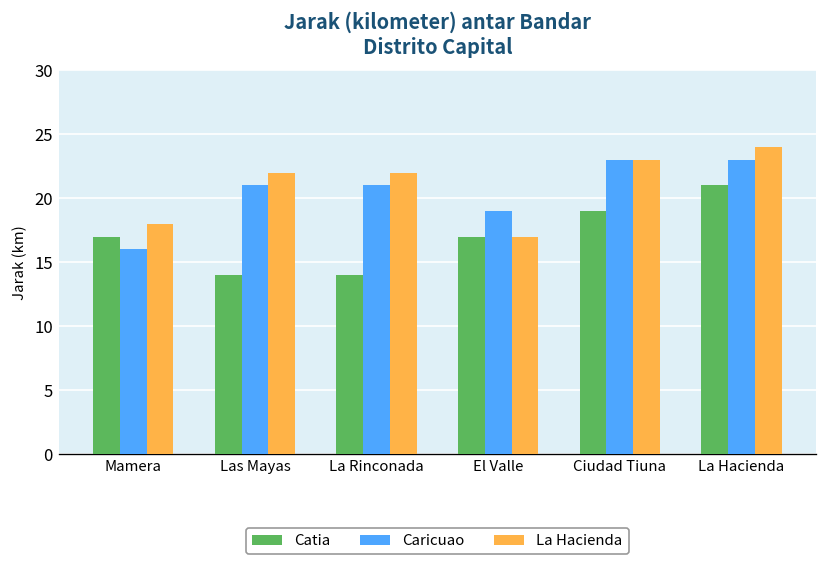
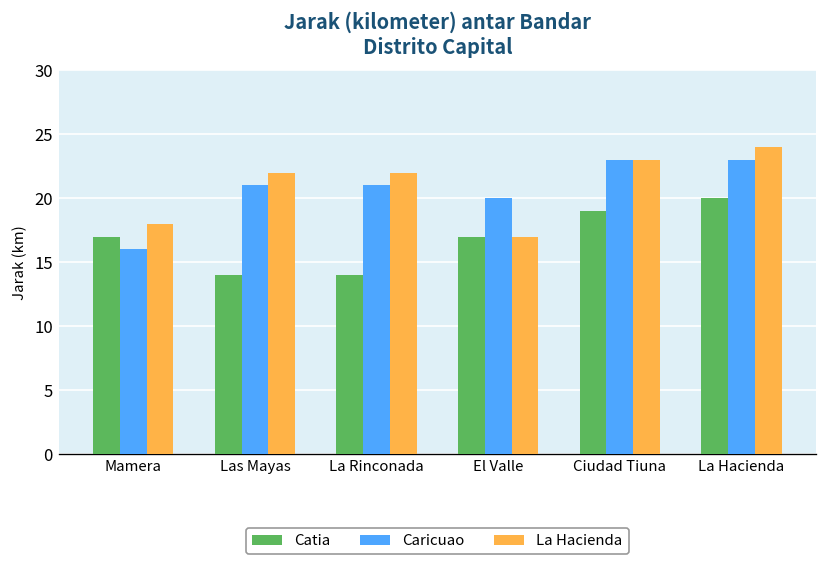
Caricuao, El Valle: 19 -> 20
Catia, La Hacienda: 21 -> 20
